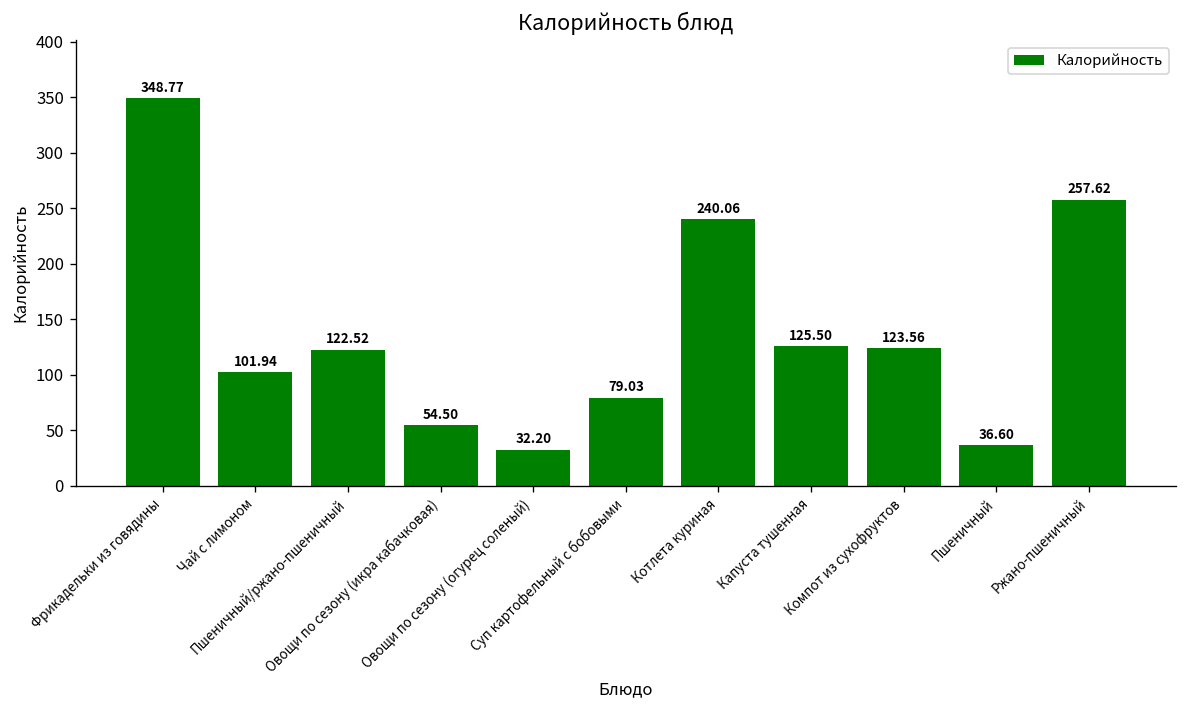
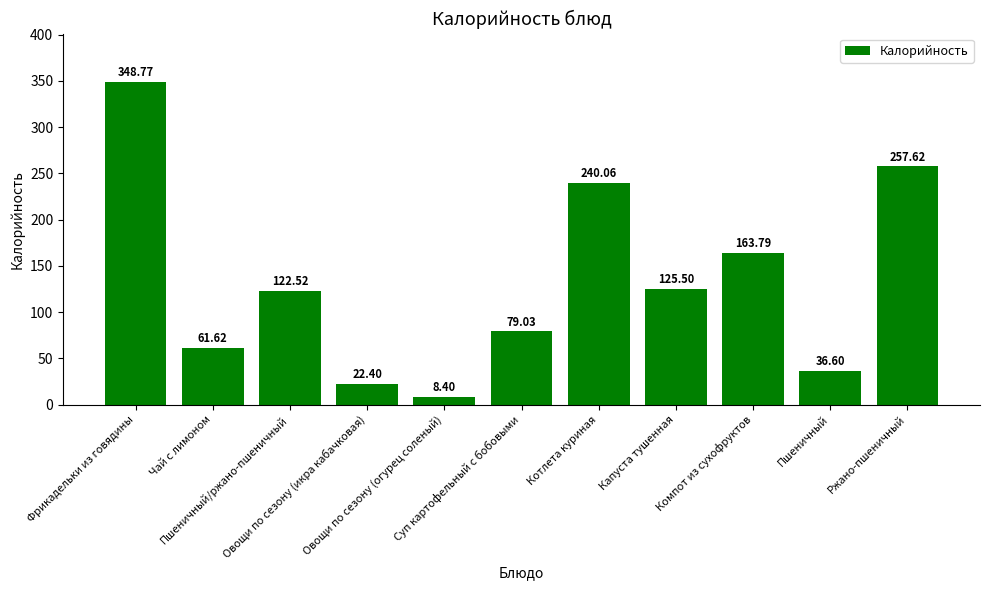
Чай с лимоном: 101.94 -> 61.62
Овощи по сезону (икра кабачковая): 54.50 -> 22.40
Овощи по сезону (огурец соленый): 32.20 -> 8.40
Компот из сухофруктов: 123.56 -> 163.79
